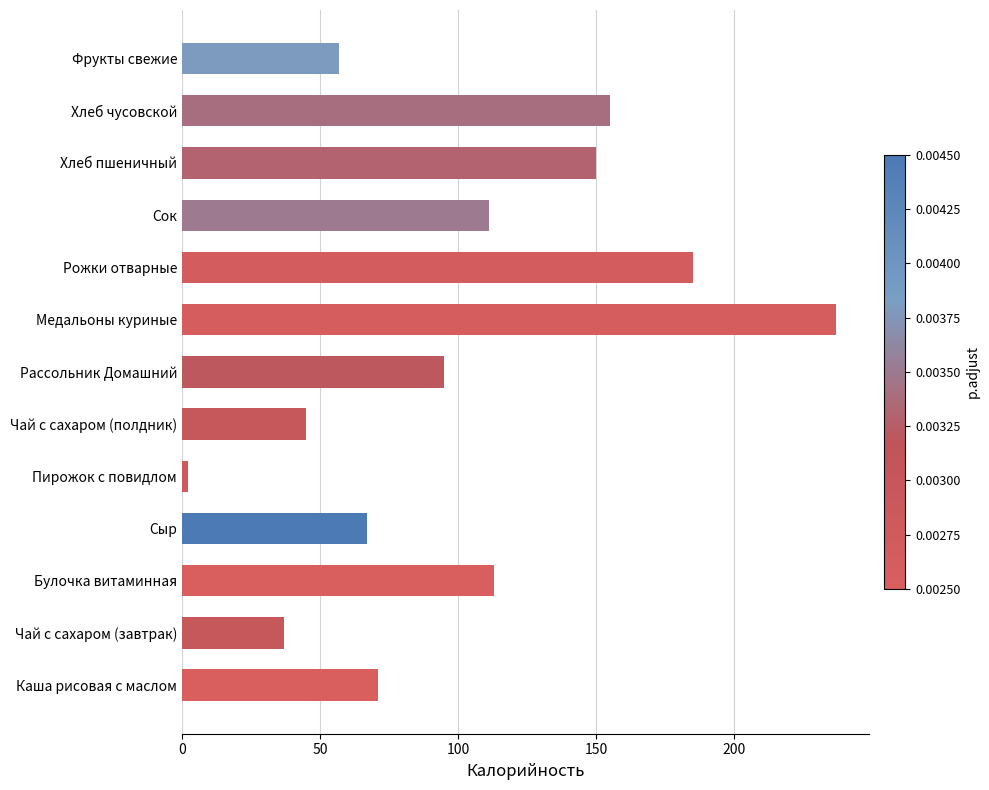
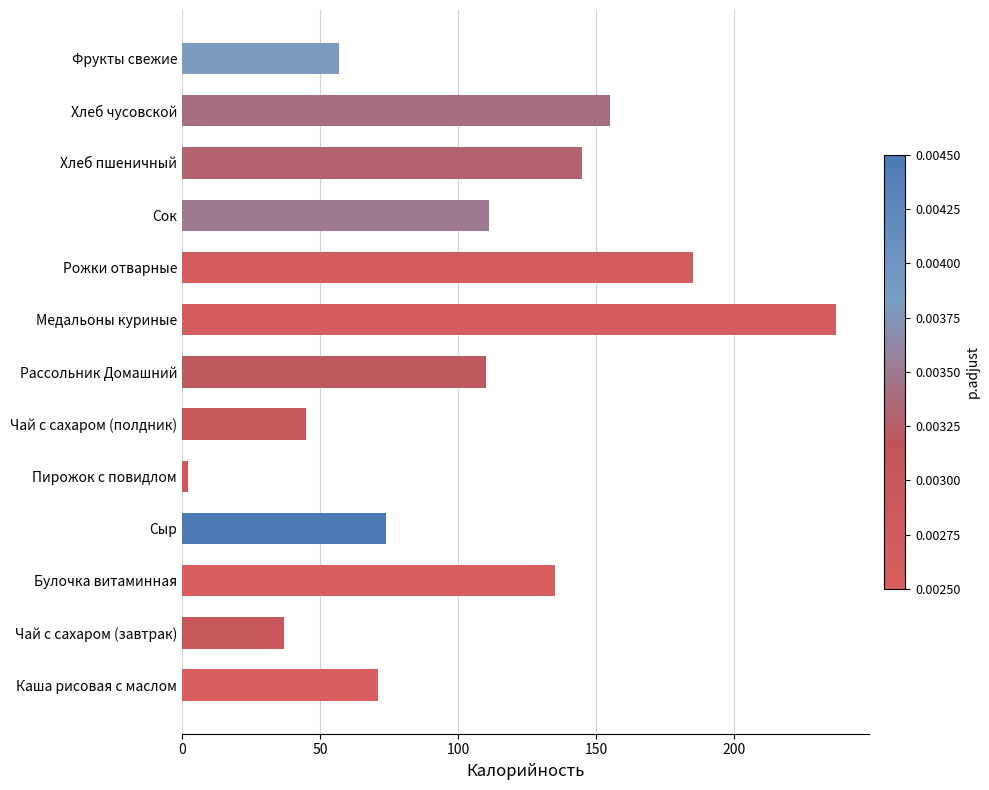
Хлеб пшеничный: 150 -> 145
Рассольник Домашний: 95 -> 110
Сыр: 67 -> 74
Булочка витаминная: 113 -> 135
